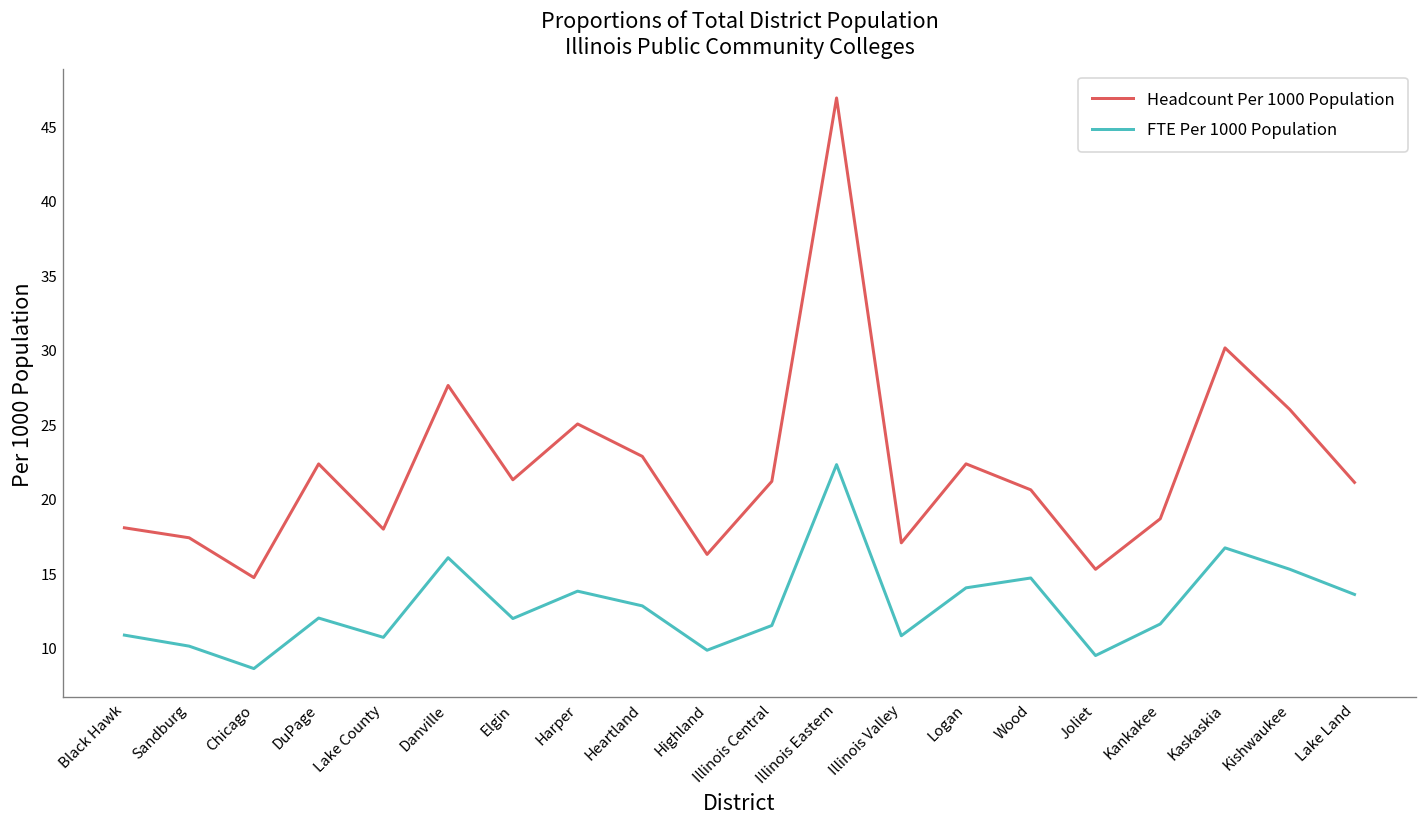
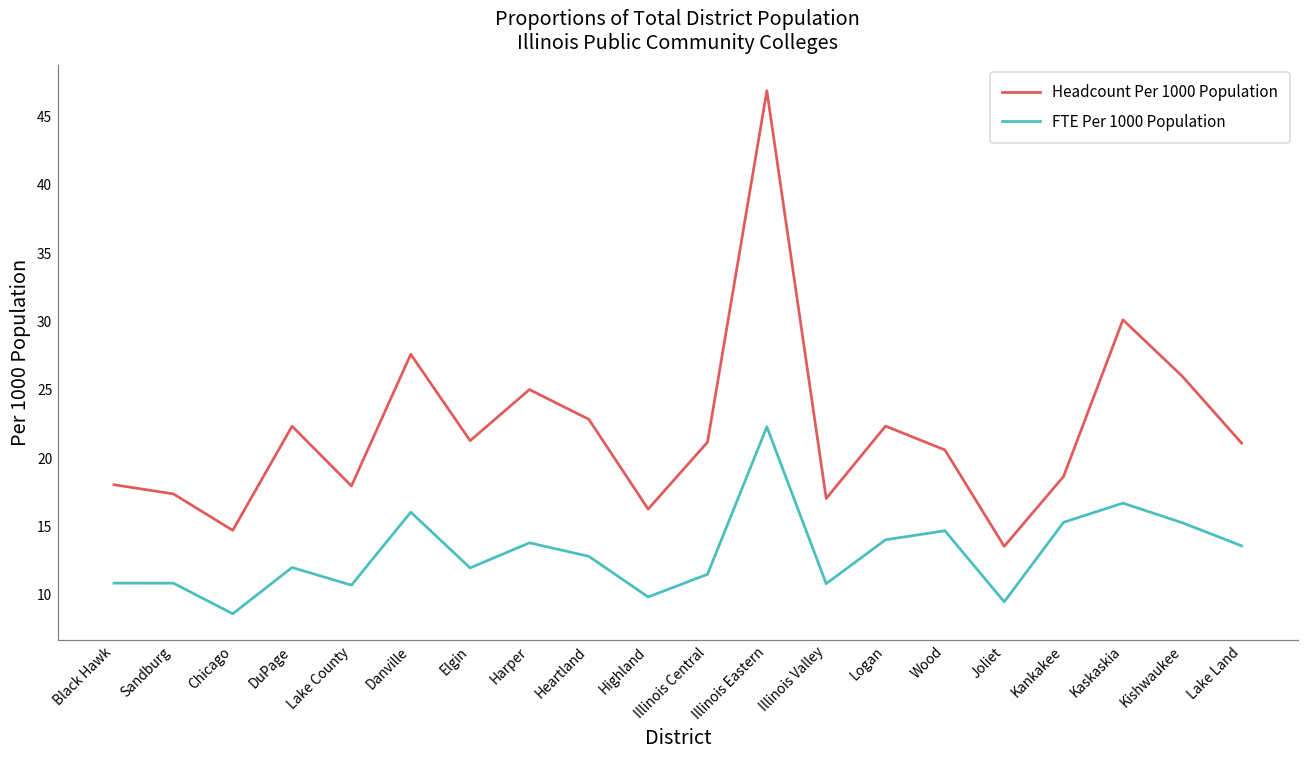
FTE Per 1000 Population, Sandburg: 10.1 -> 10.8
Headcount Per 1000 Population, Joliet: 15.3 -> 13.5
FTE Per 1000 Population, Kankakee: 11.6 -> 15.3
